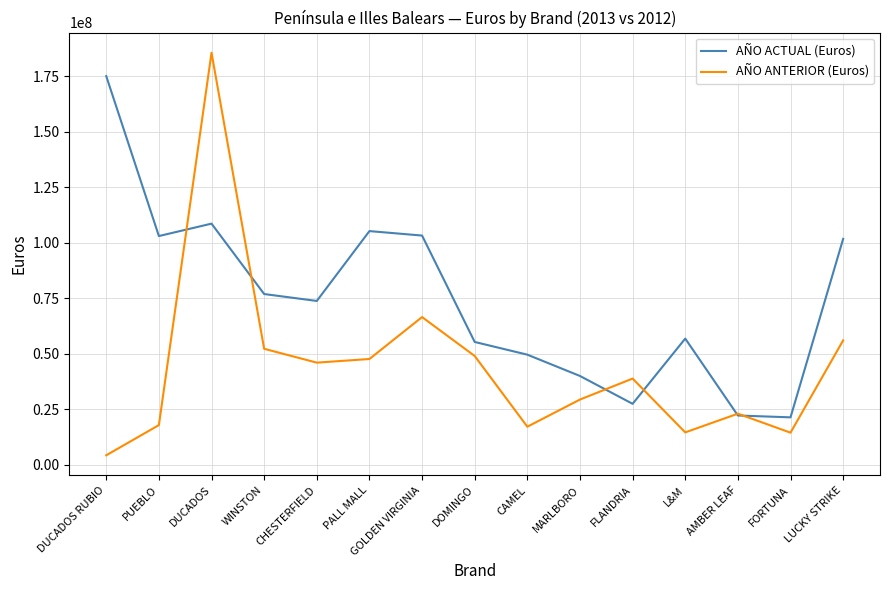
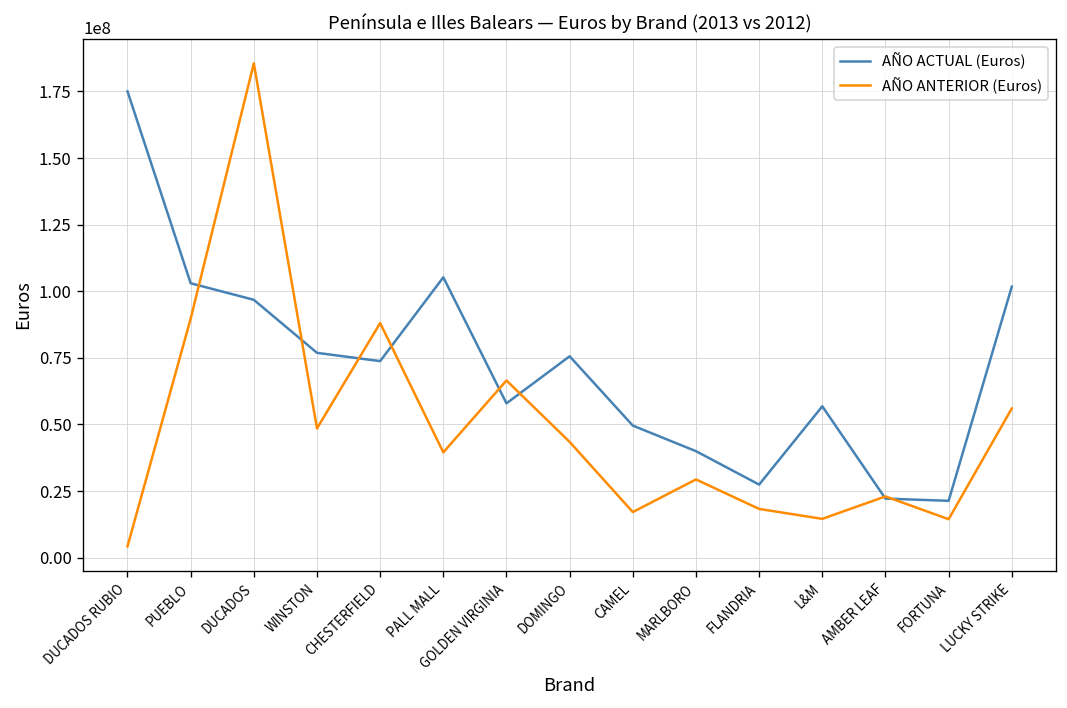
AÑO ANTERIOR (Euros), PUEBLO: 18000000 -> 90000000
AÑO ACTUAL (Euros), DUCADOS: 109000000 -> 97000000
AÑO ANTERIOR (Euros), WINSTON: 52000000 -> 49000000
AÑO ANTERIOR (Euros), CHESTERFIELD: 46000000 -> 88000000
AÑO ANTERIOR (Euros), PALL MALL: 48000000 -> 40000000
AÑO ACTUAL (Euros), GOLDEN VIRGINIA: 103000000 -> 58000000
AÑO ACTUAL (Euros), DOMINGO: 55000000 -> 76000000
AÑO ANTERIOR (Euros), DOMINGO: 49000000 -> 43000000
AÑO ANTERIOR (Euros), FLANDRIA: 39000000 -> 18000000
